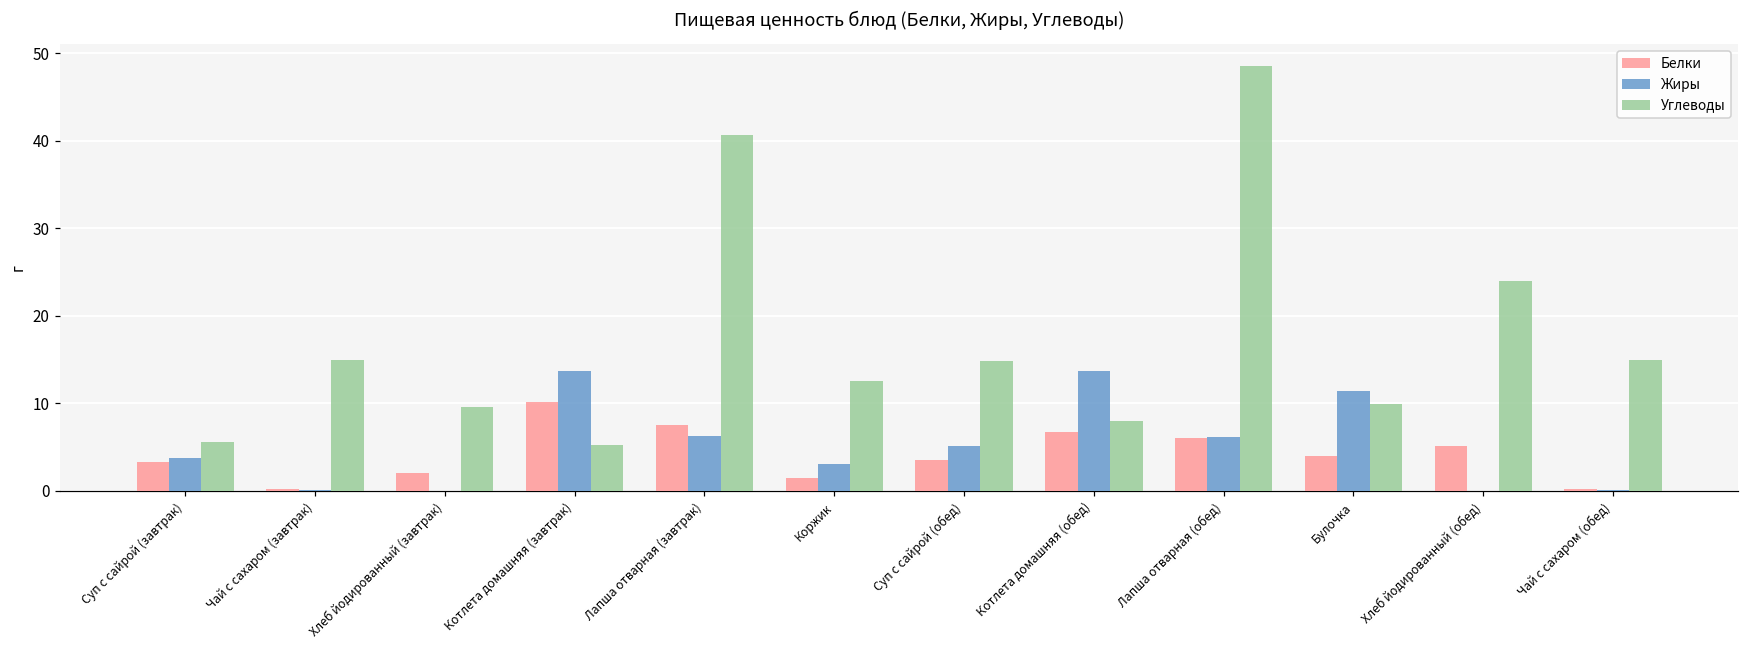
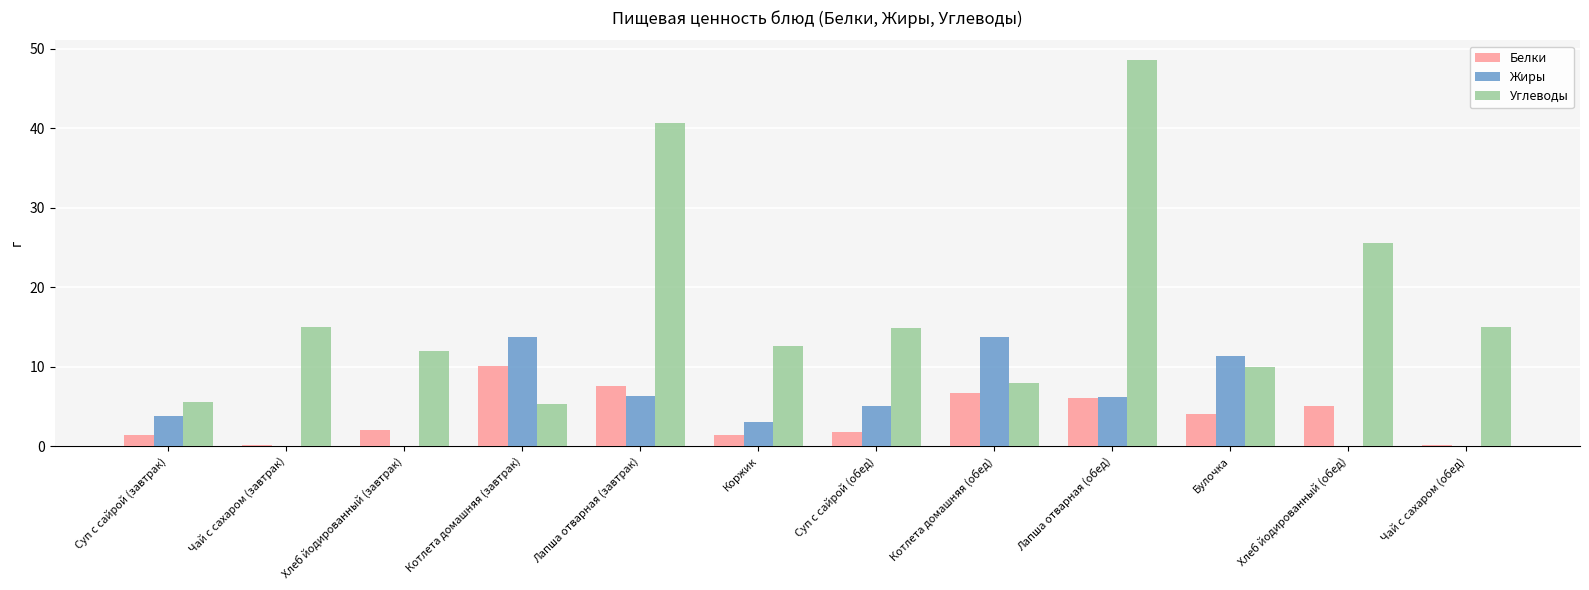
Белки, Суп с сайрой (завтрак): 3 -> 1
Углеводы, Хлеб йодированный (завтрак): 10 -> 12
Белки, Суп с сайрой (обед): 3 -> 2
Углеводы, Хлеб йодированный (обед): 24 -> 26
